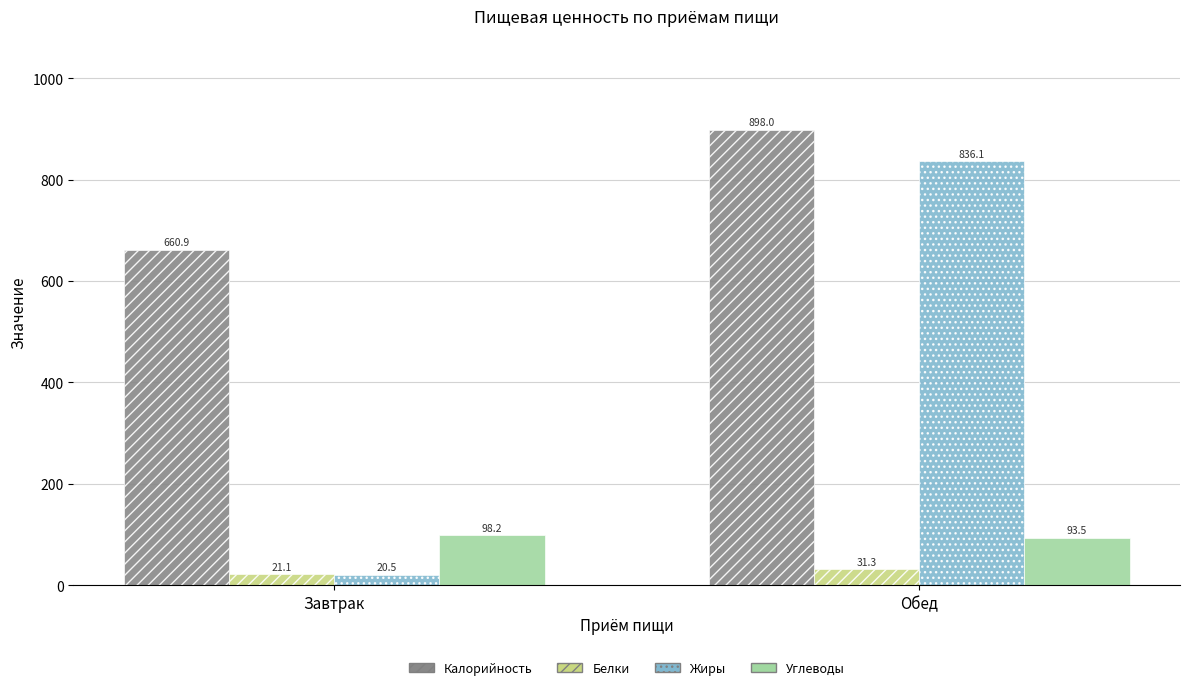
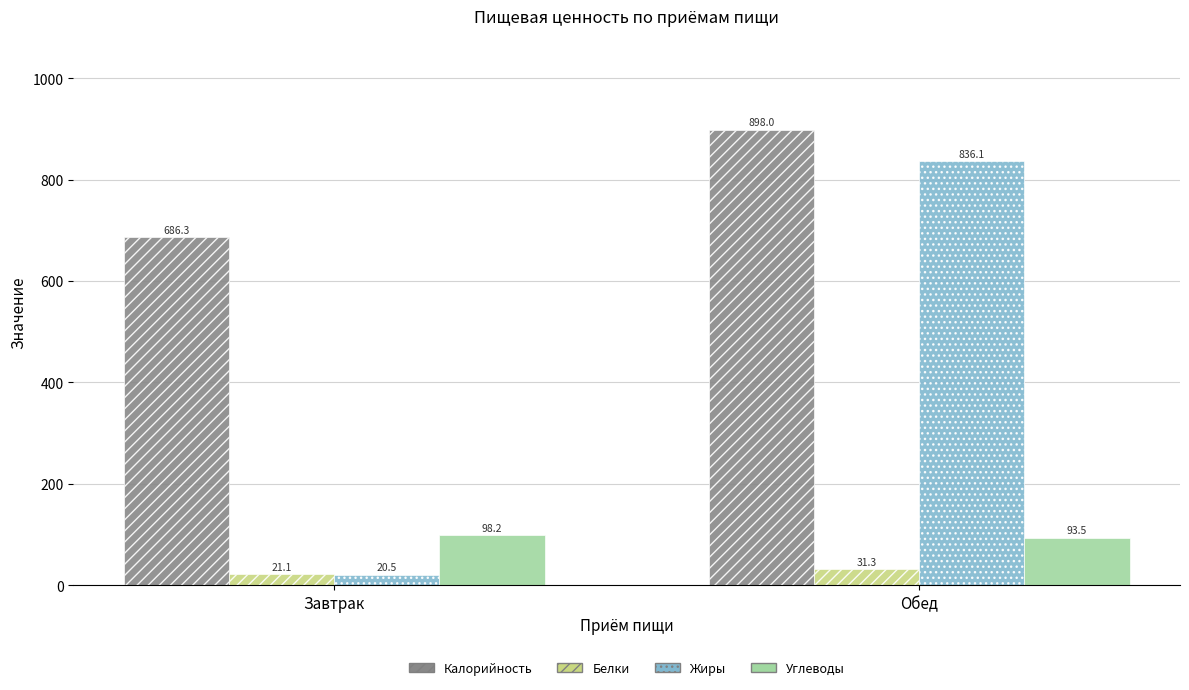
Калорийность, Завтрак: 660.9 -> 686.3
